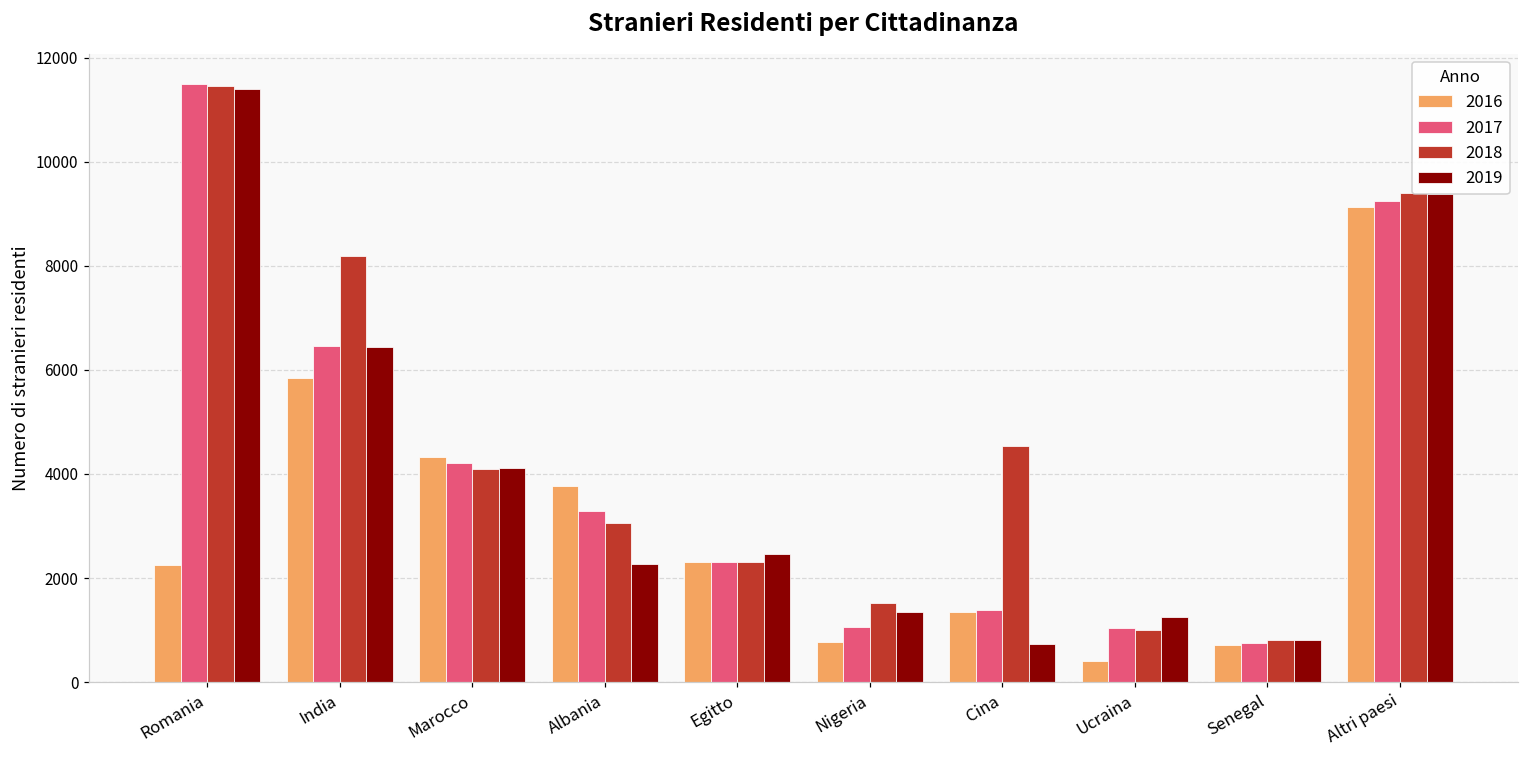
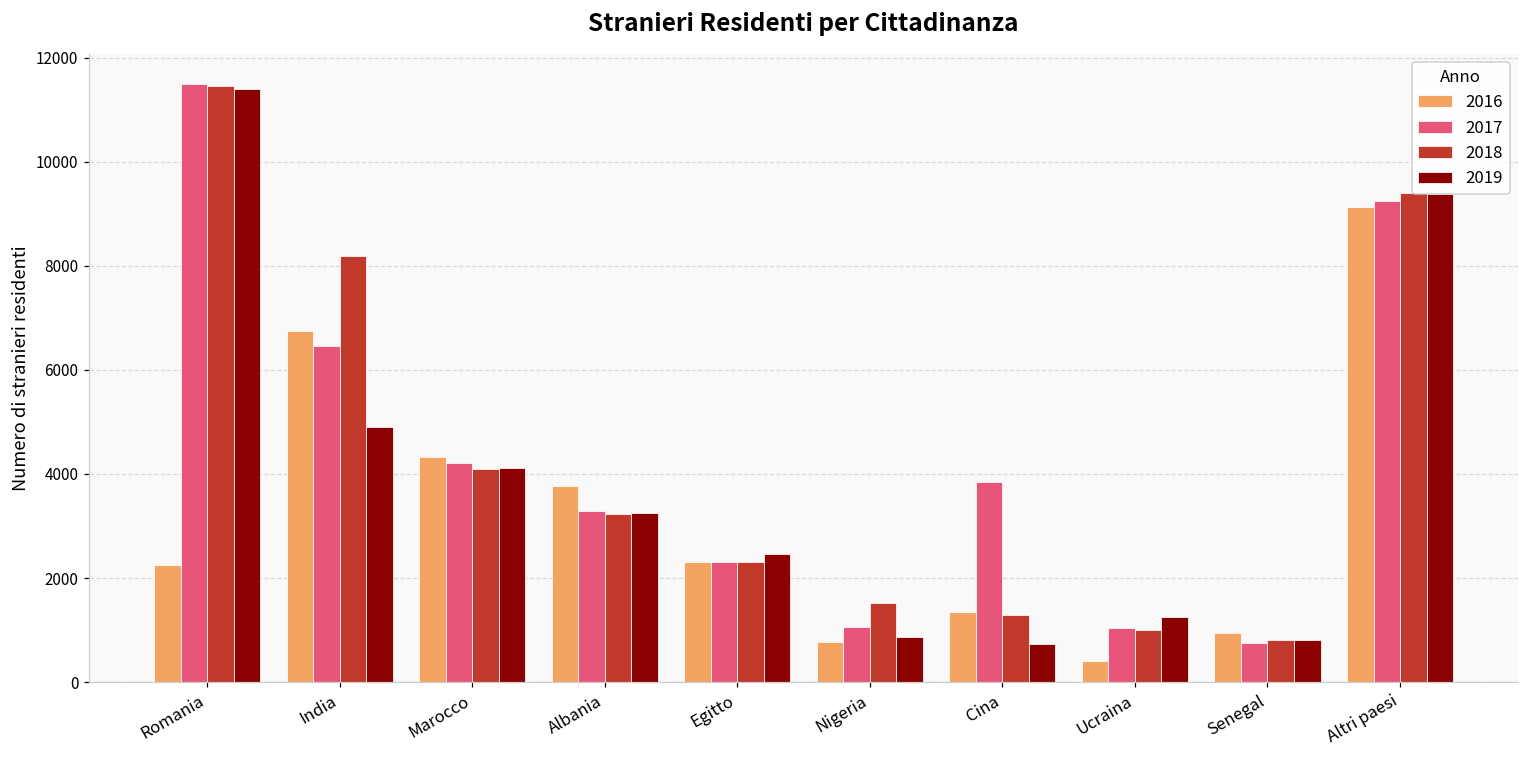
2016, India: 5800 -> 6800
2019, India: 6400 -> 4900
2018, Albania: 3100 -> 3200
2019, Albania: 2300 -> 3200
2019, Nigeria: 1300 -> 900
2017, Cina: 1400 -> 3800
2018, Cina: 4500 -> 1300
2016, Senegal: 700 -> 900
